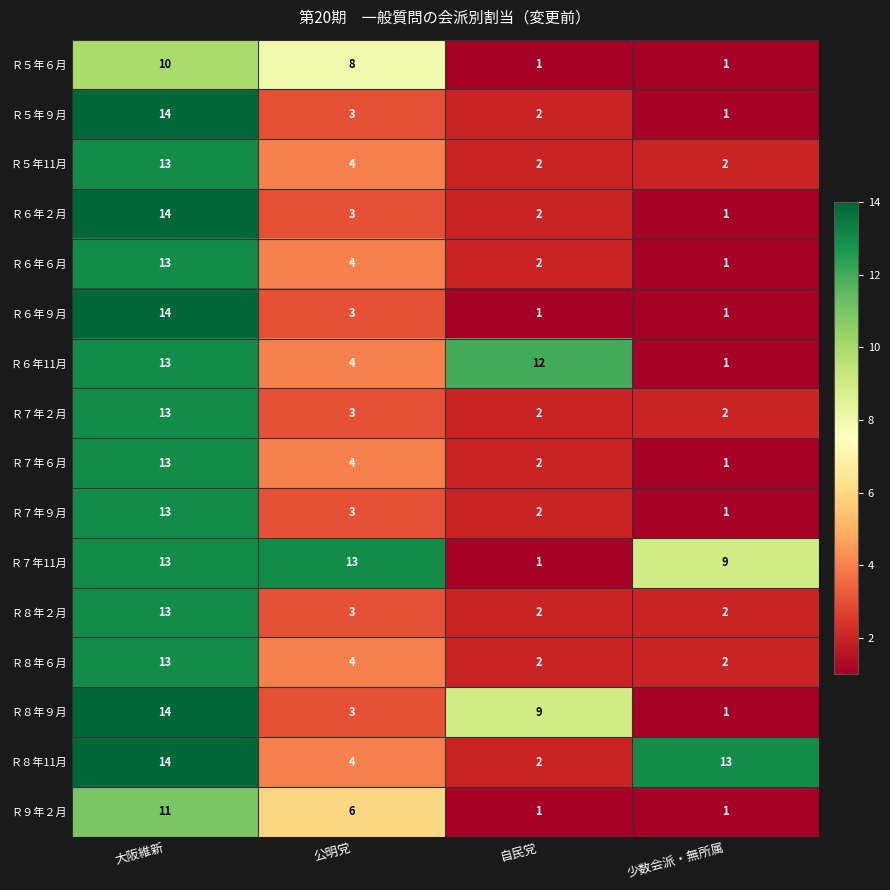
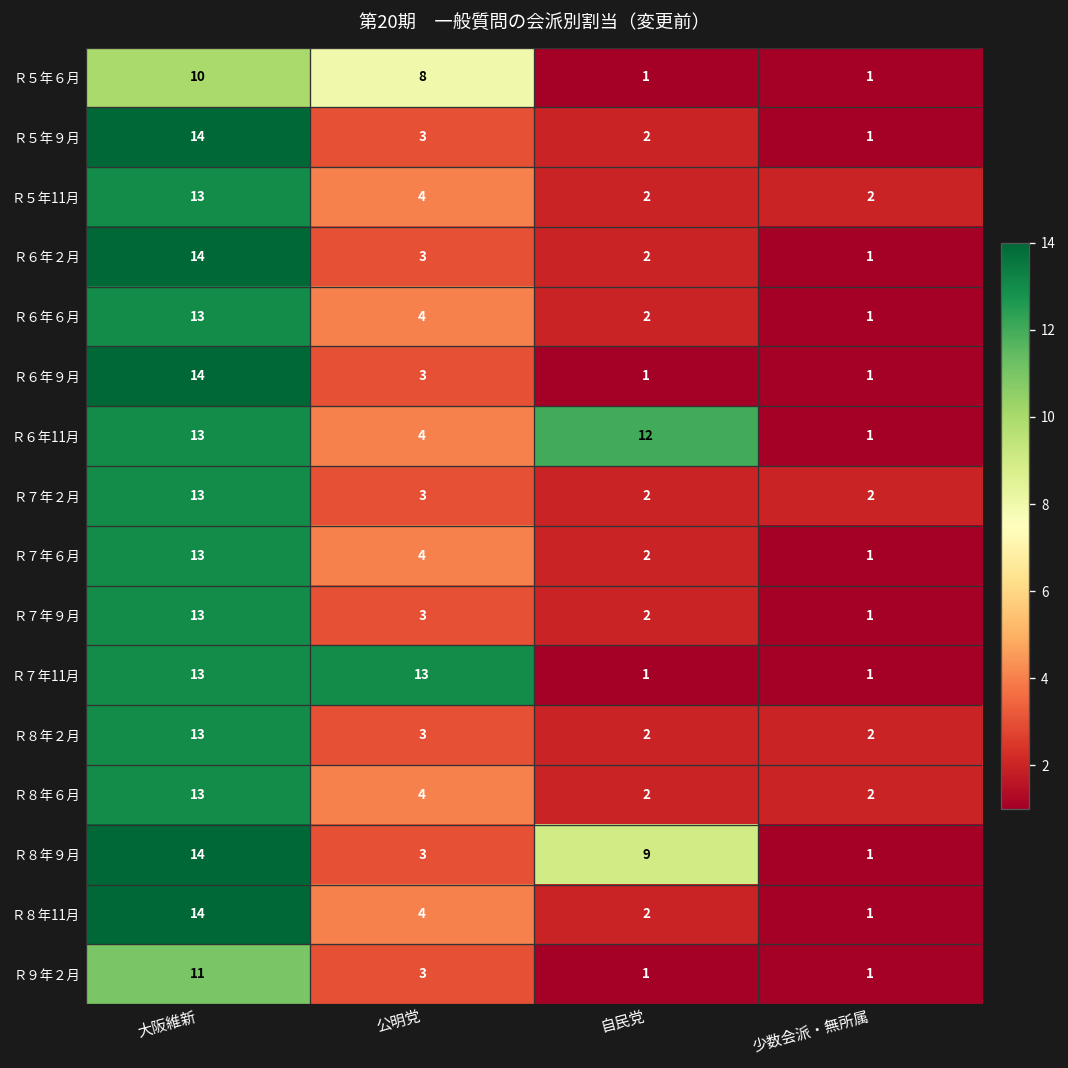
Ｒ７年11月, 少数会派・無所属: 9 -> 1
Ｒ８年11月, 少数会派・無所属: 13 -> 1
Ｒ９年２月, 公明党: 6 -> 3
